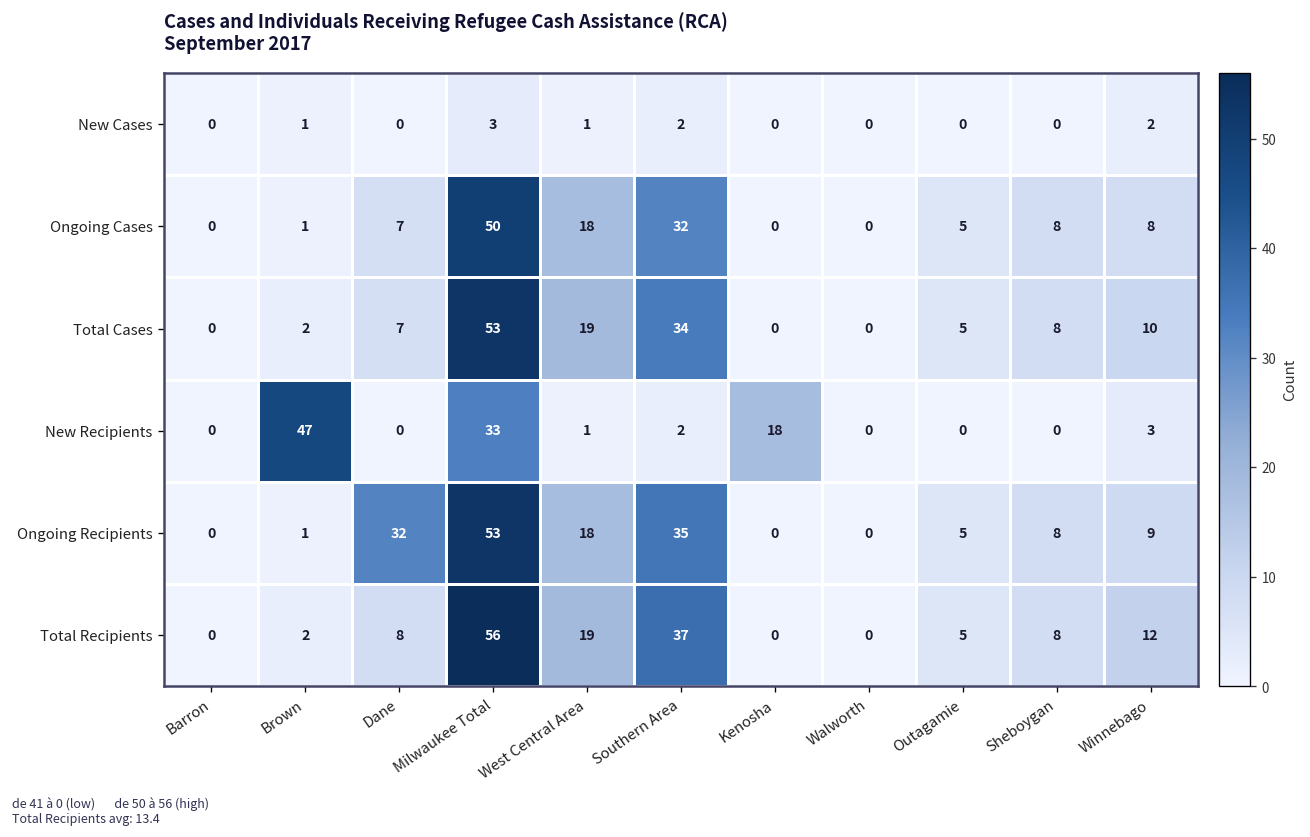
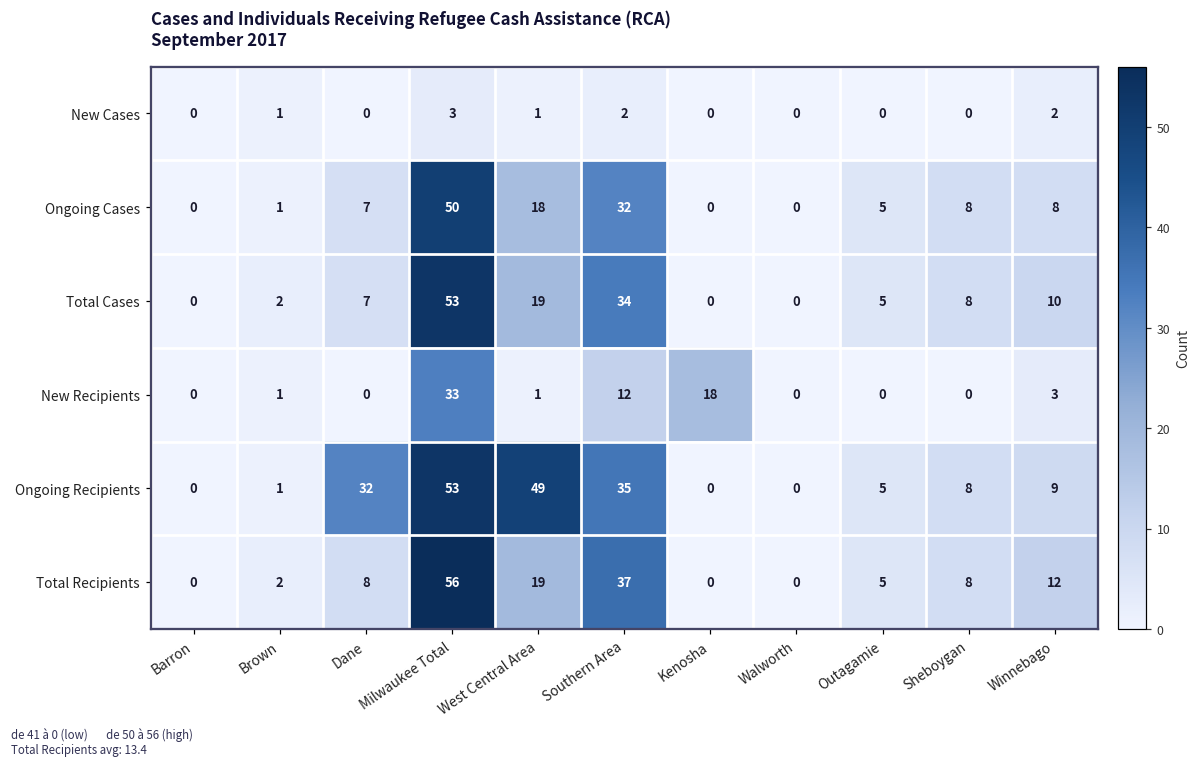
New Recipients, Brown: 47 -> 1
New Recipients, Southern Area: 2 -> 12
Ongoing Recipients, West Central Area: 18 -> 49
